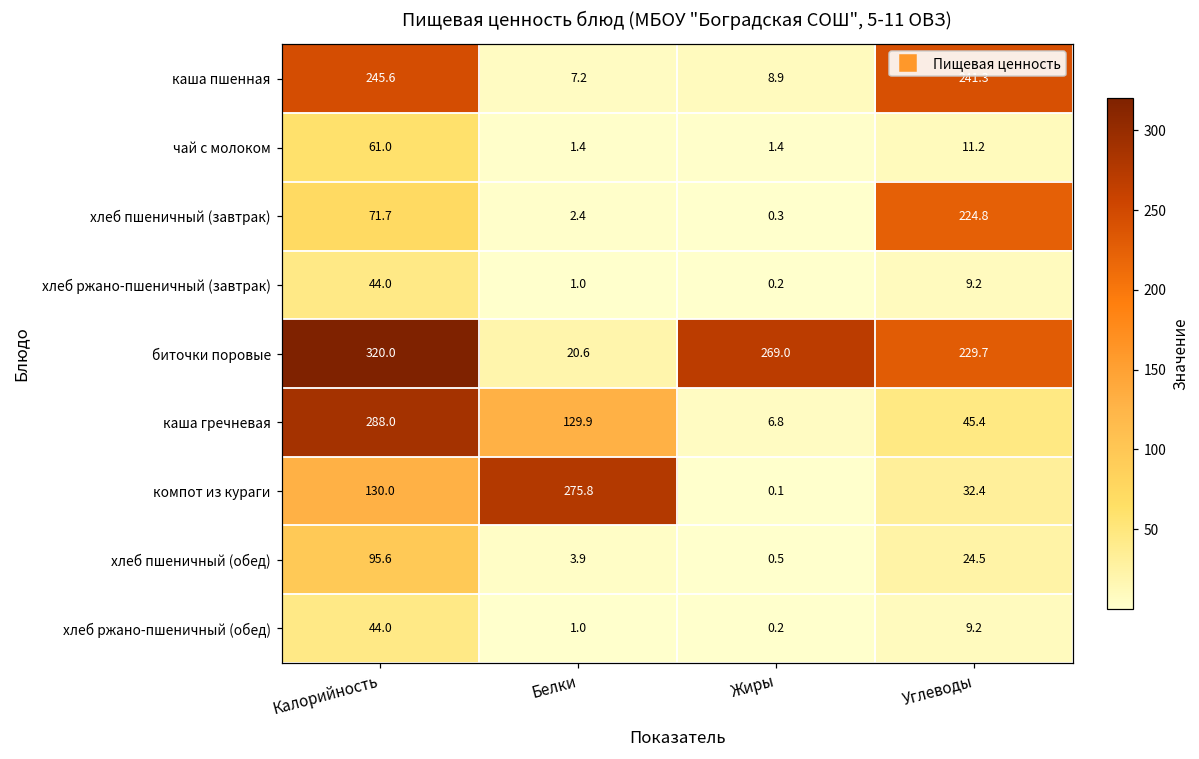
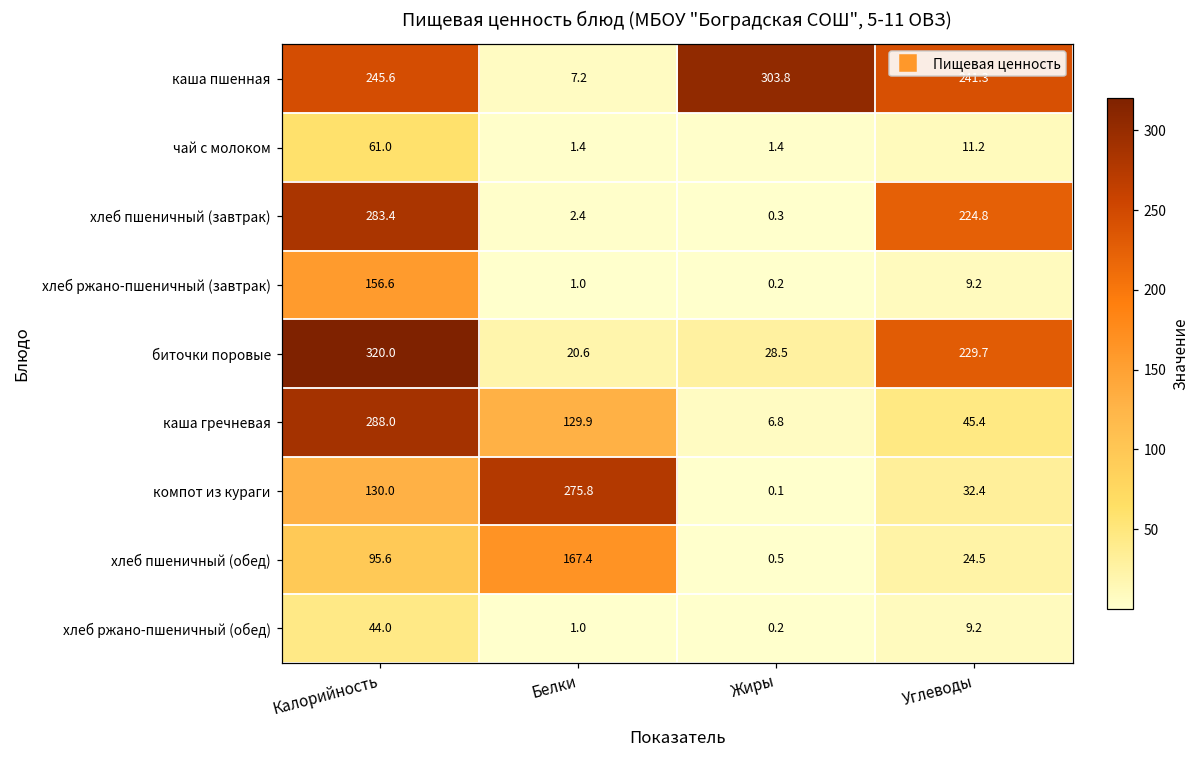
каша пшенная, Жиры: 8.9 -> 303.8
хлеб пшеничный (завтрак), Калорийность: 71.7 -> 283.4
хлеб ржано-пшеничный (завтрак), Калорийность: 44.0 -> 156.6
биточки поровые, Жиры: 269.0 -> 28.5
хлеб пшеничный (обед), Белки: 3.9 -> 167.4
